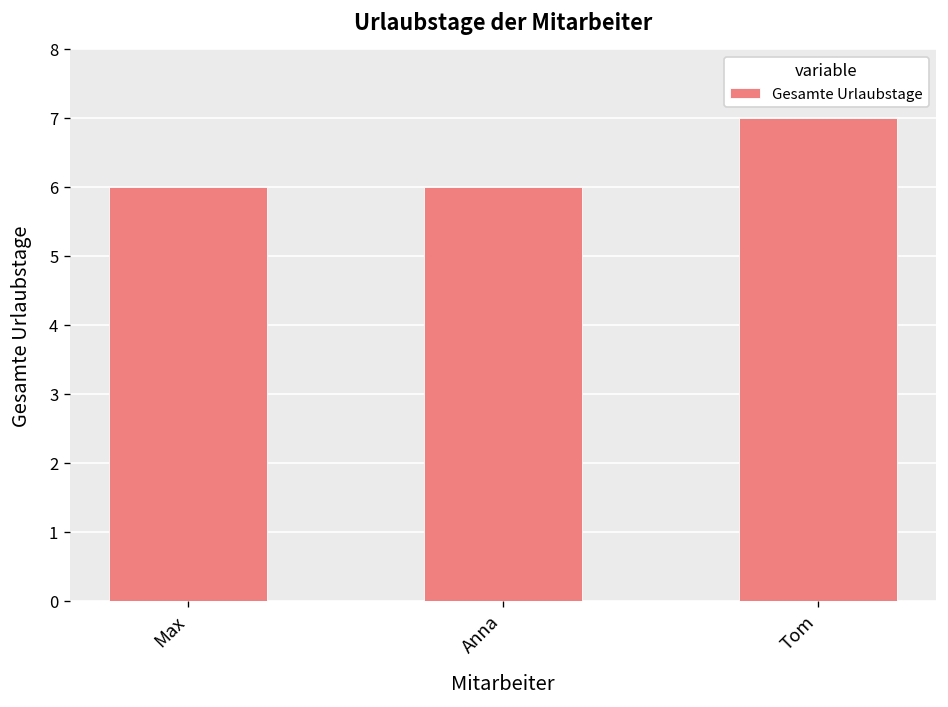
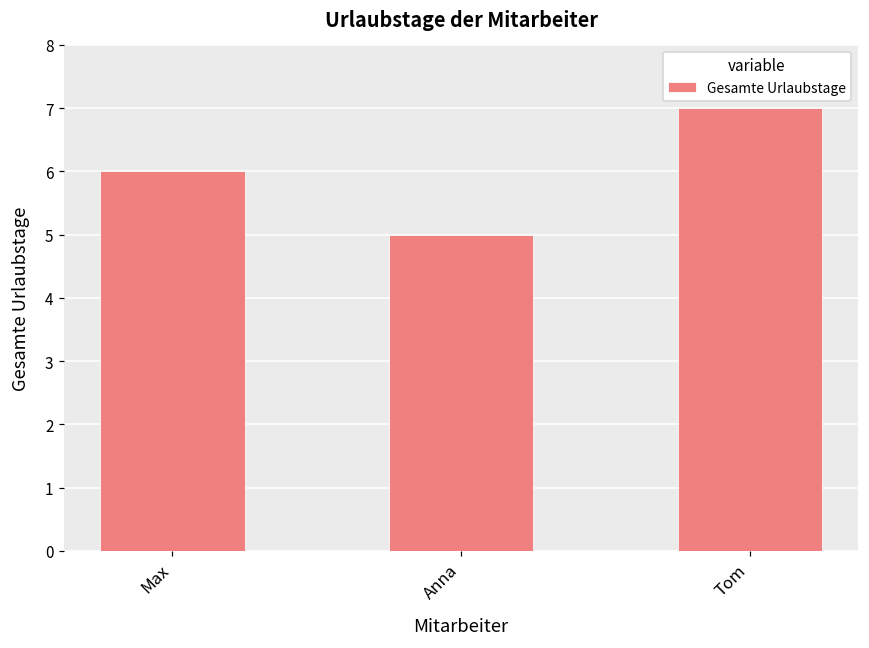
Anna: 6 -> 5
